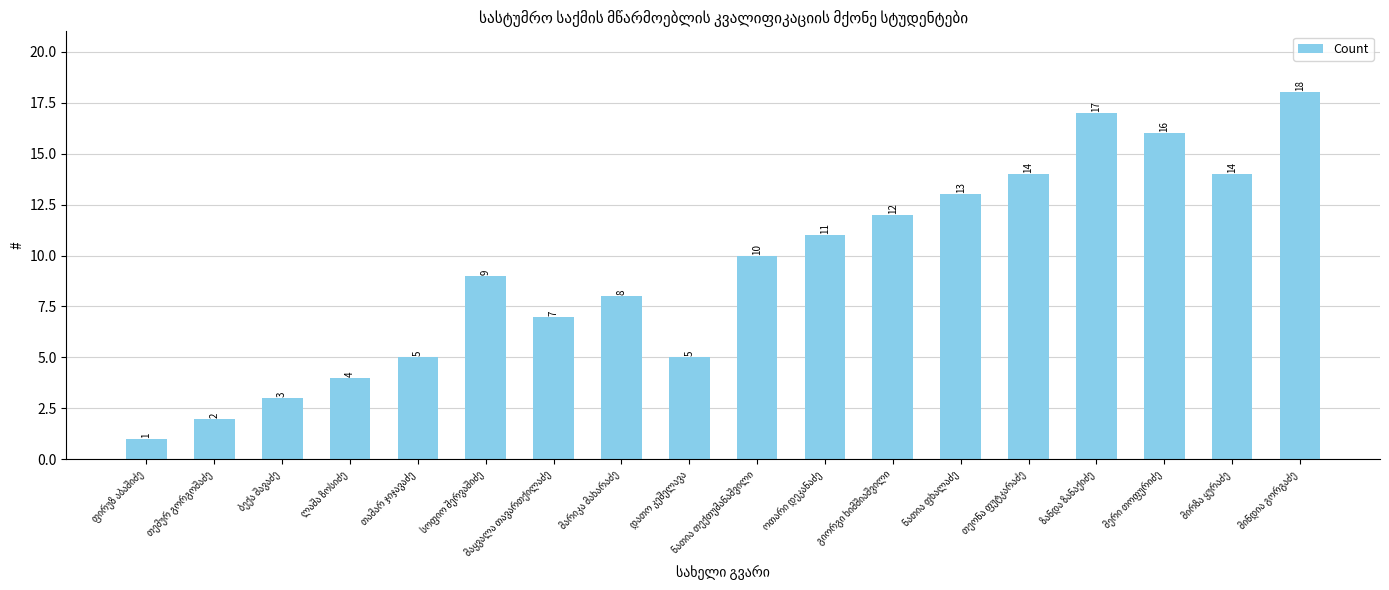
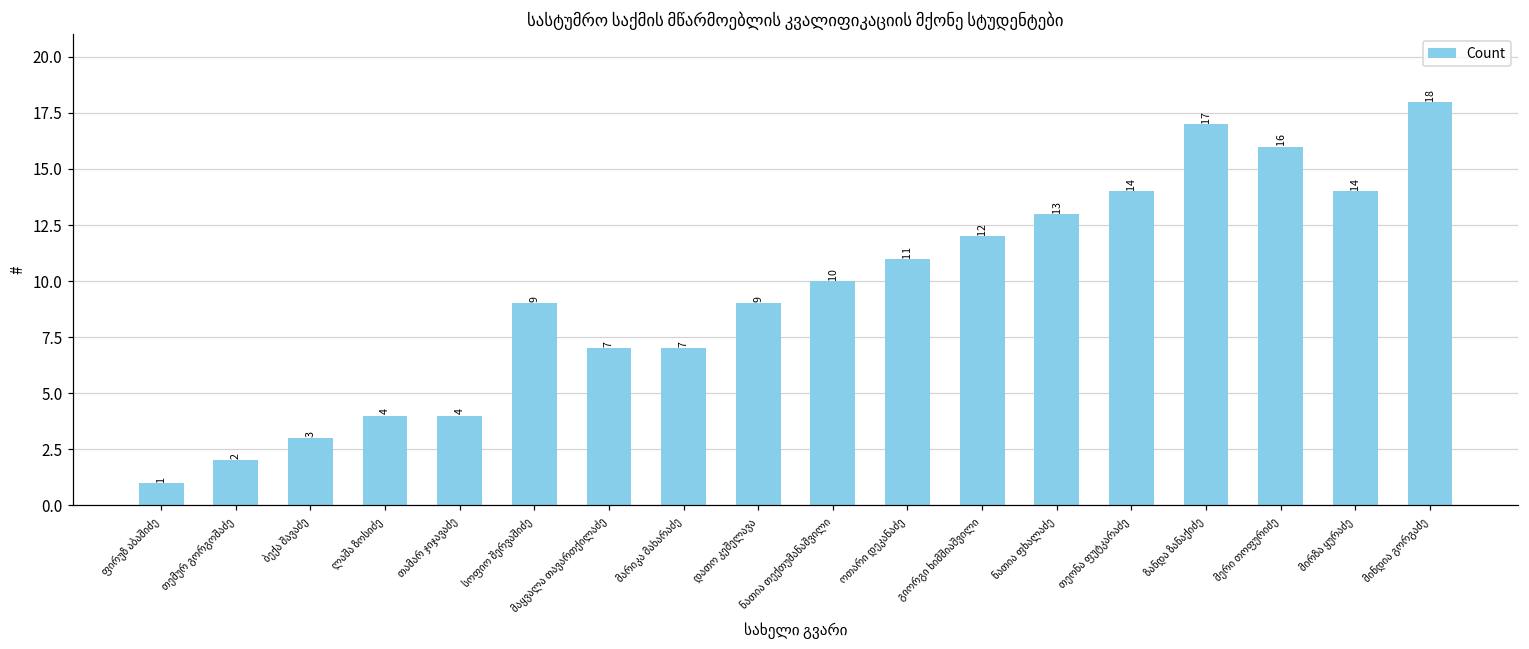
თამარ ჯიჯავაძე: 5 -> 4
მარიკა მახარაძე: 8 -> 7
დათო კეშელავა: 5 -> 9
